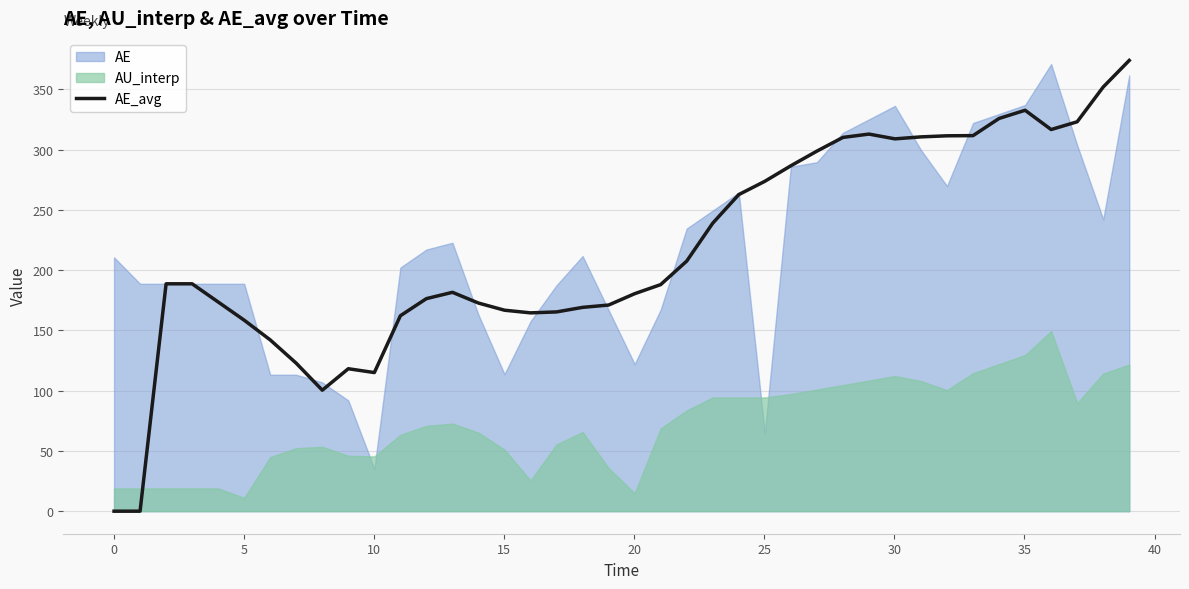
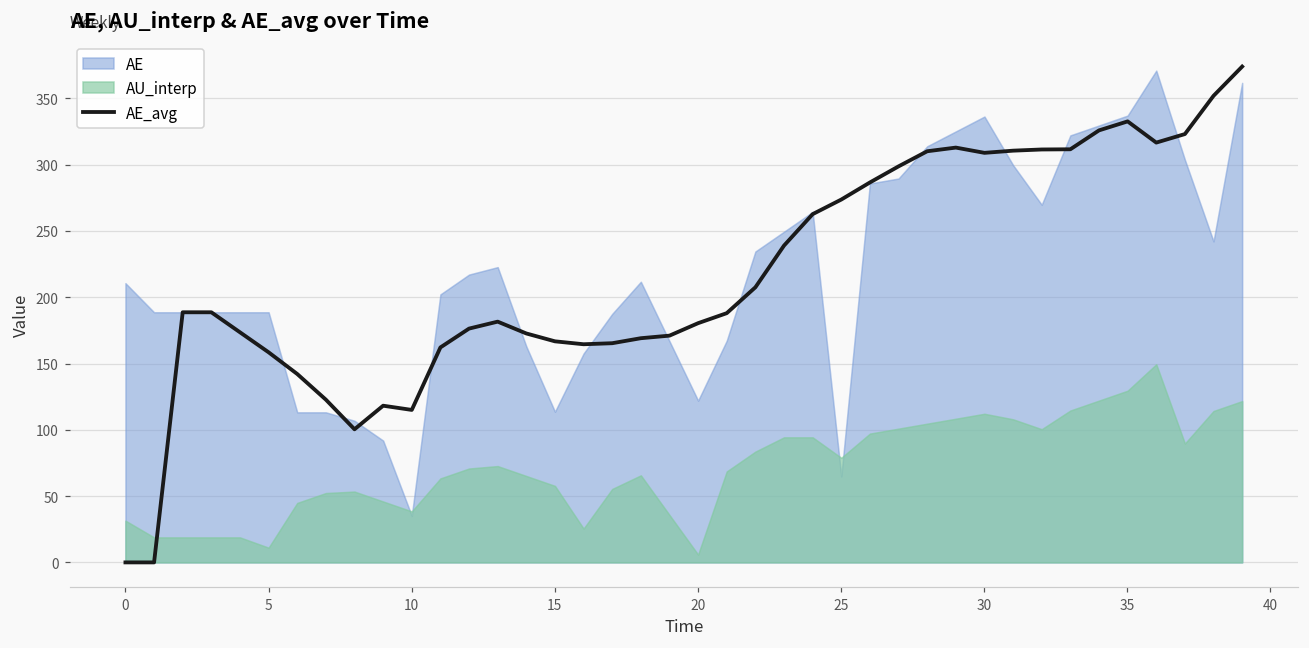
AU_interp, 0: 19 -> 31
AU_interp, 10: 45 -> 38
AU_interp, 15: 51 -> 58
AU_interp, 20: 15 -> 6
AU_interp, 25: 94 -> 79
